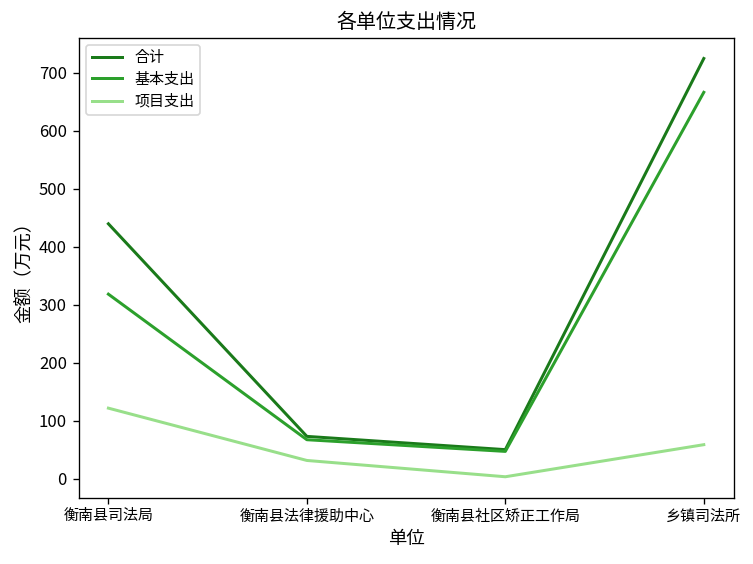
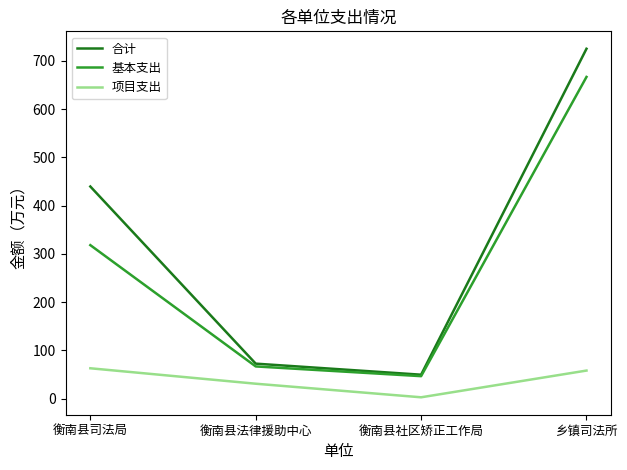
项目支出, 衡南县司法局: 120 -> 60
